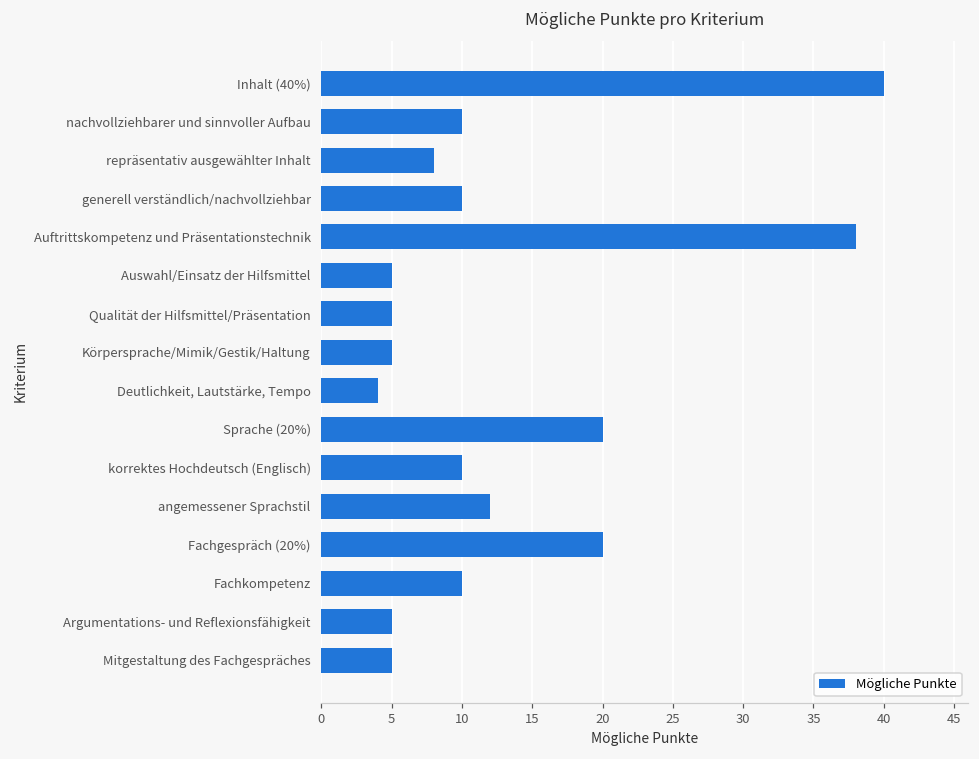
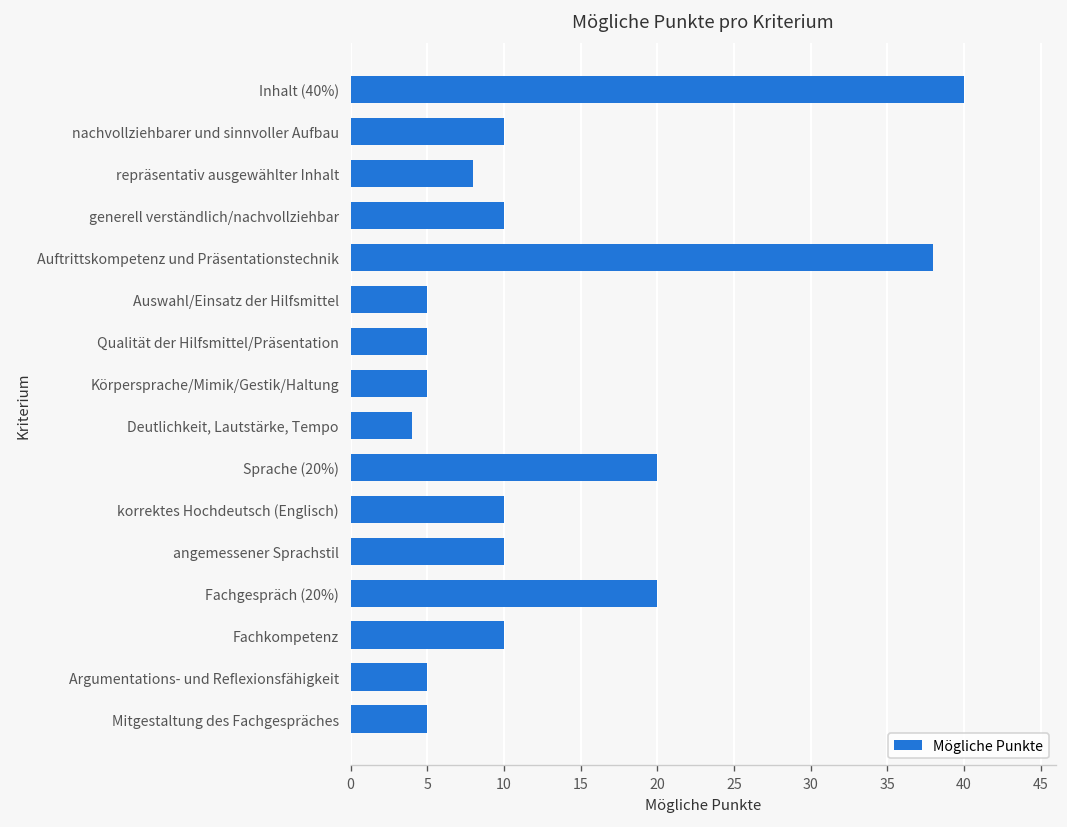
angemessener Sprachstil: 12 -> 10
